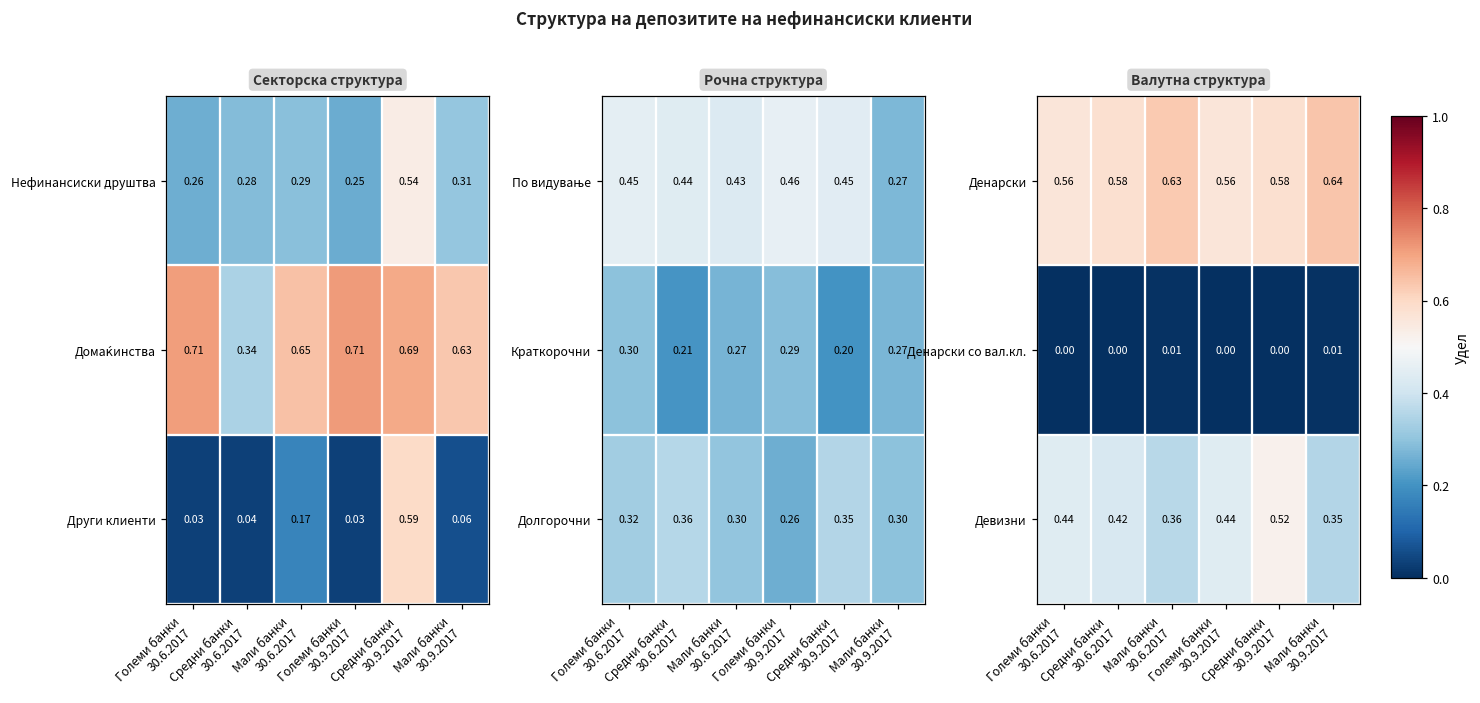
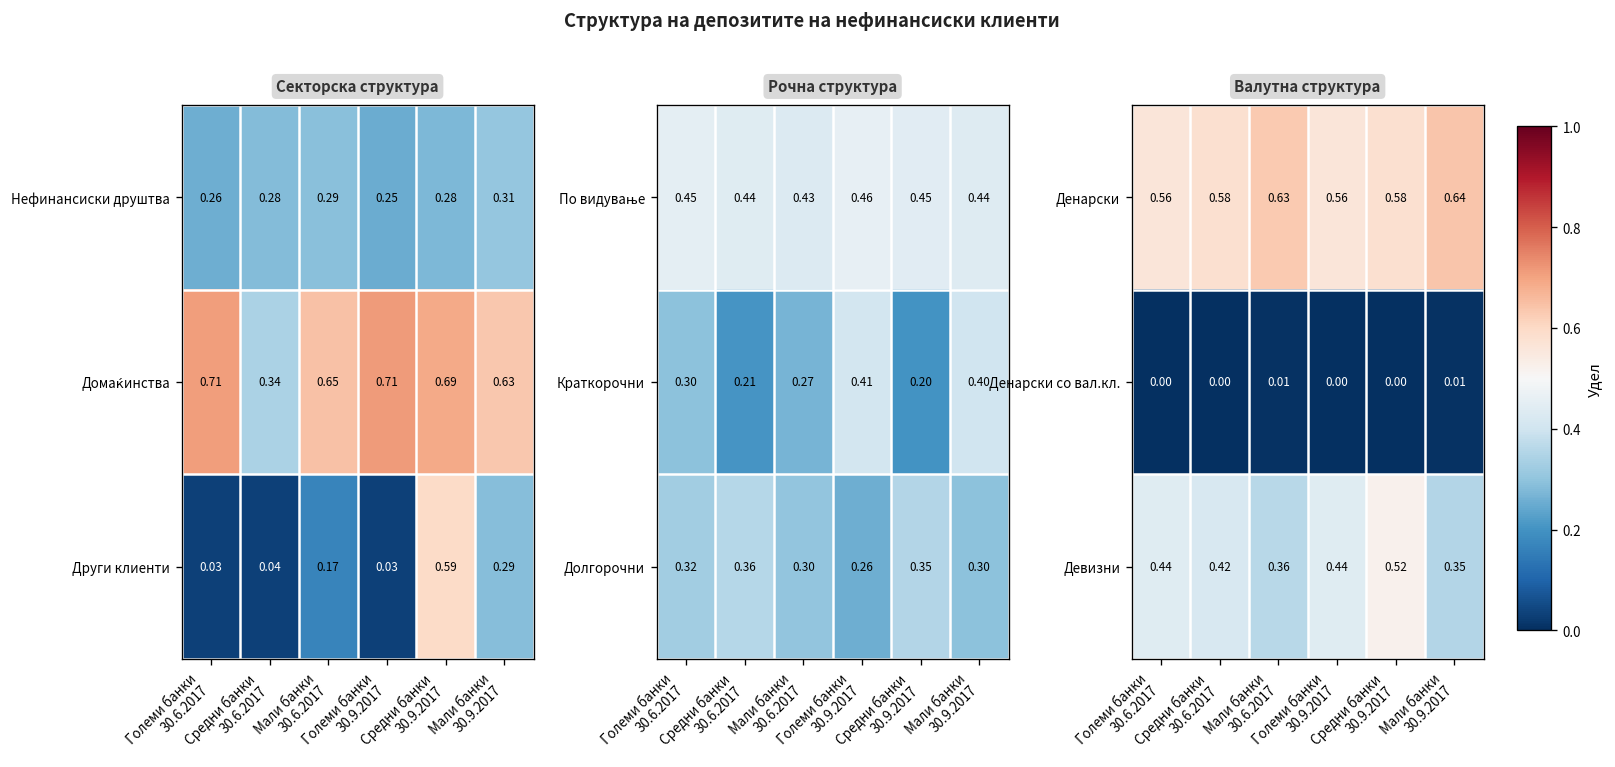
Секторска структура, Нефинансиски друштва, Средни банки 30.9.2017: 0.54 -> 0.28
Секторска структура, Други клиенти, Мали банки 30.9.2017: 0.06 -> 0.29
Рочна структура, По видување, Мали банки 30.9.2017: 0.27 -> 0.44
Рочна структура, Краткорочни, Големи банки 30.9.2017: 0.29 -> 0.41
Рочна структура, Краткорочни, Мали банки 30.9.2017: 0.27 -> 0.40
